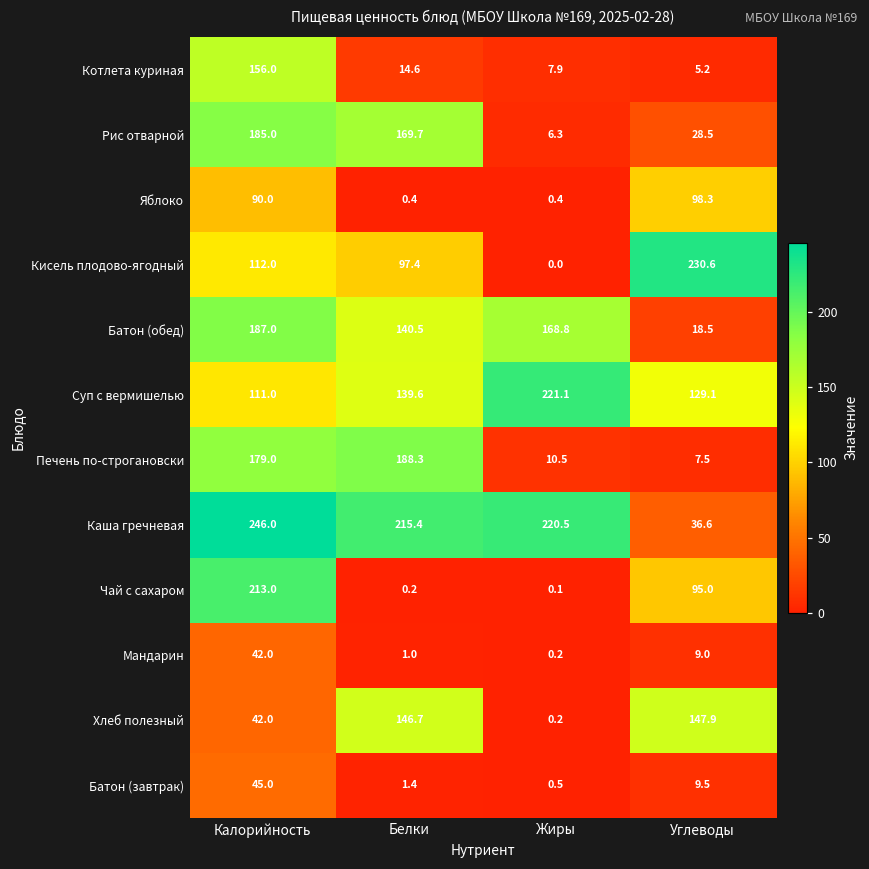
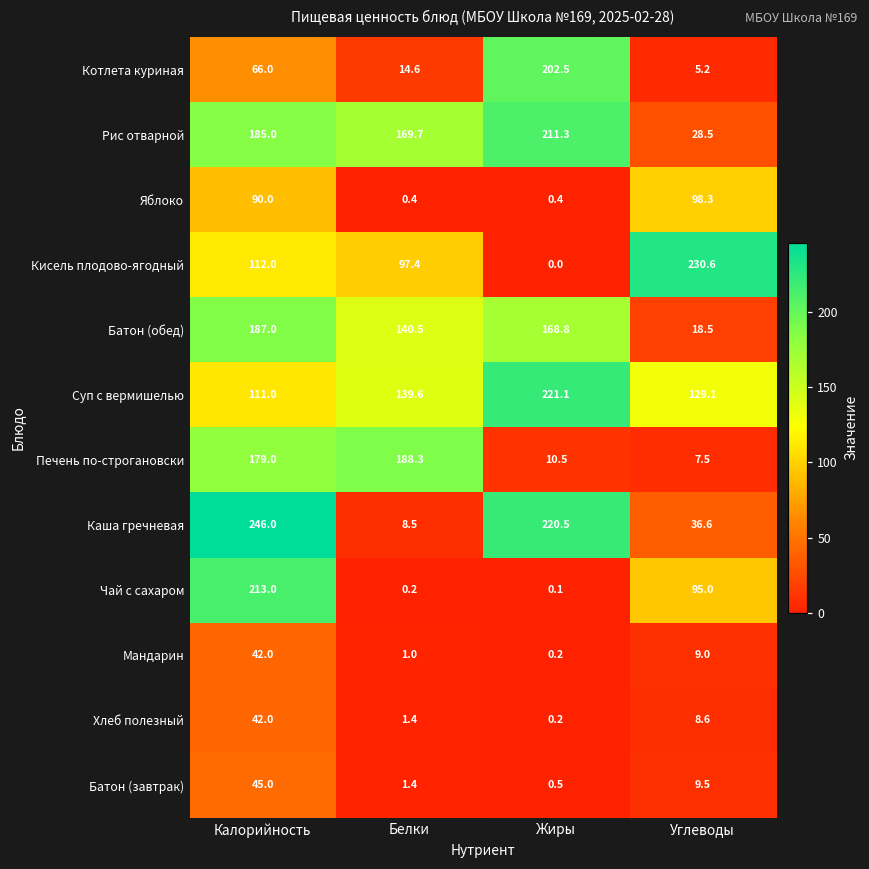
Котлета куриная, Калорийность: 156.0 -> 66.0
Котлета куриная, Жиры: 7.9 -> 202.5
Рис отварной, Жиры: 6.3 -> 211.3
Каша гречневая, Белки: 215.4 -> 8.5
Хлеб полезный, Белки: 146.7 -> 1.4
Хлеб полезный, Углеводы: 147.9 -> 8.6
